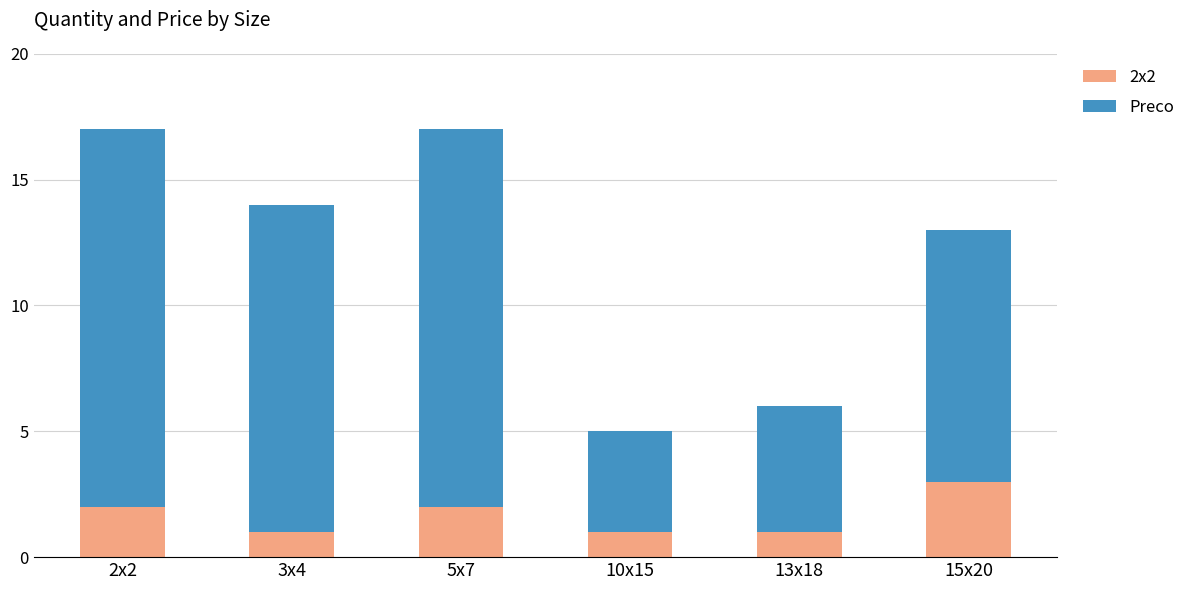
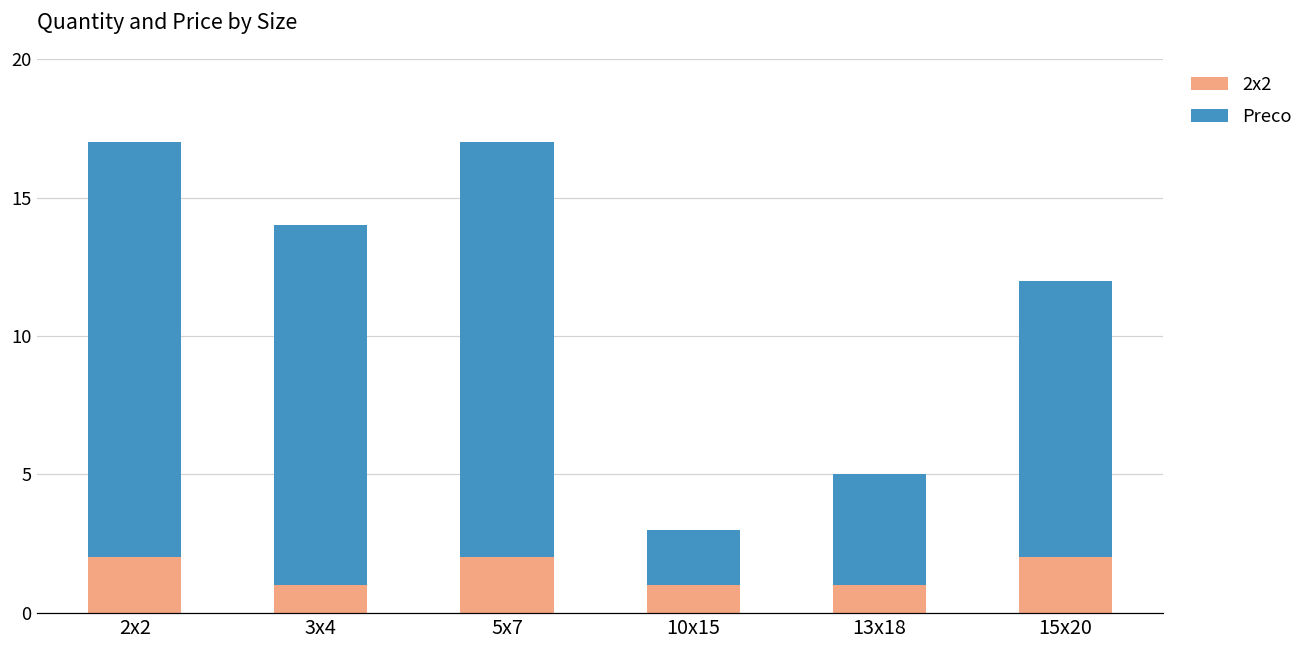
Preco, 10x15: 4 -> 2
Preco, 13x18: 5 -> 4
2x2, 15x20: 3 -> 2
